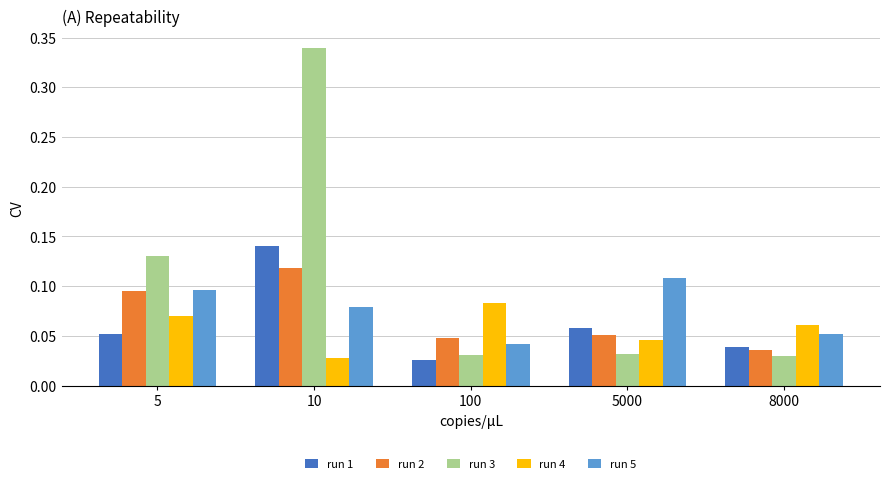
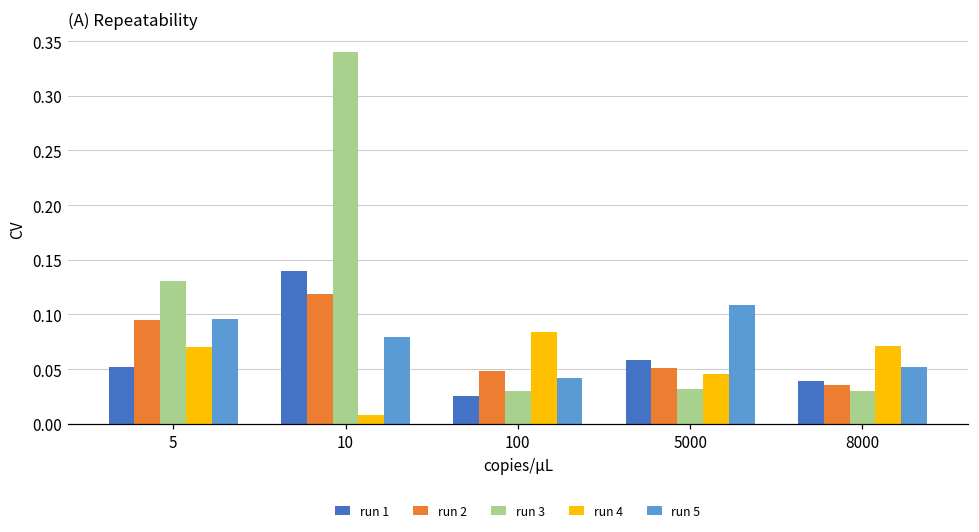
run 4, 10: 0.03 -> 0.01
run 4, 8000: 0.06 -> 0.07
